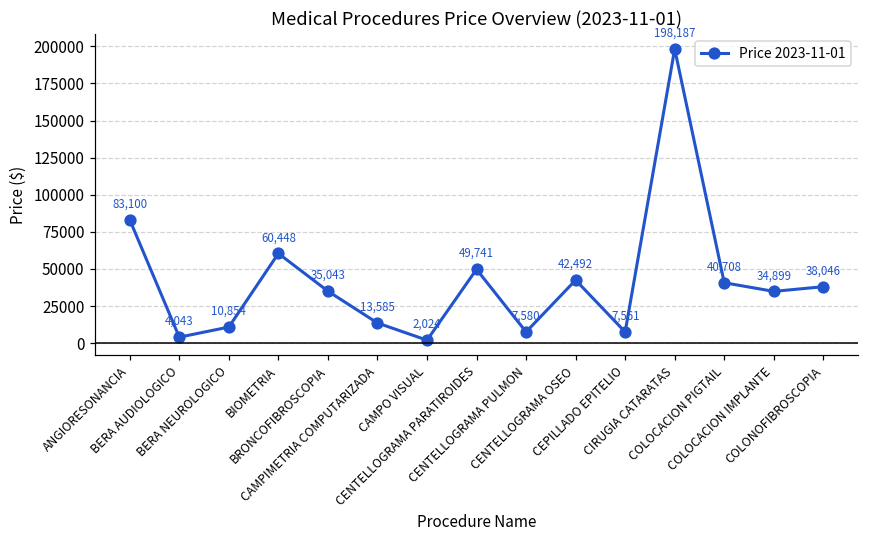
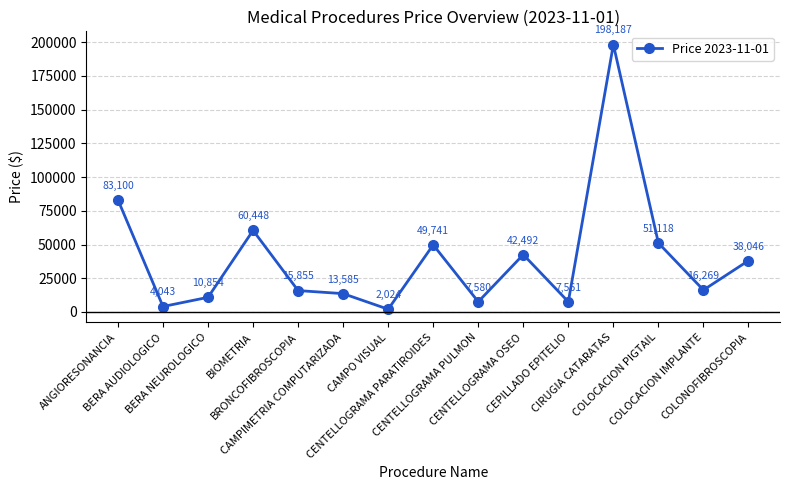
BRONCOFIBROSCOPIA: 35,043 -> 15,855
COLOCACION PIGTAIL: 40,708 -> 51,118
COLOCACION IMPLANTE: 34,899 -> 16,269
